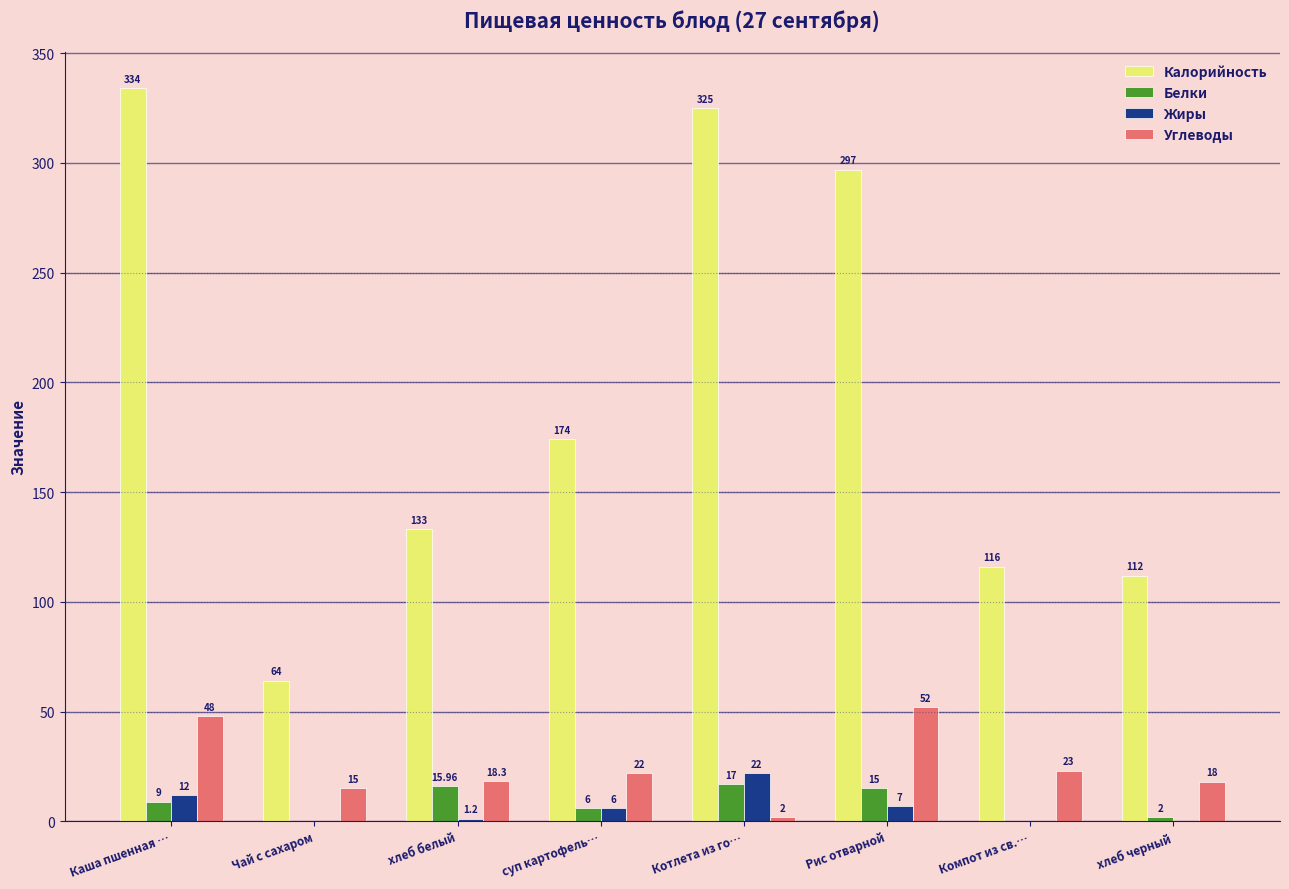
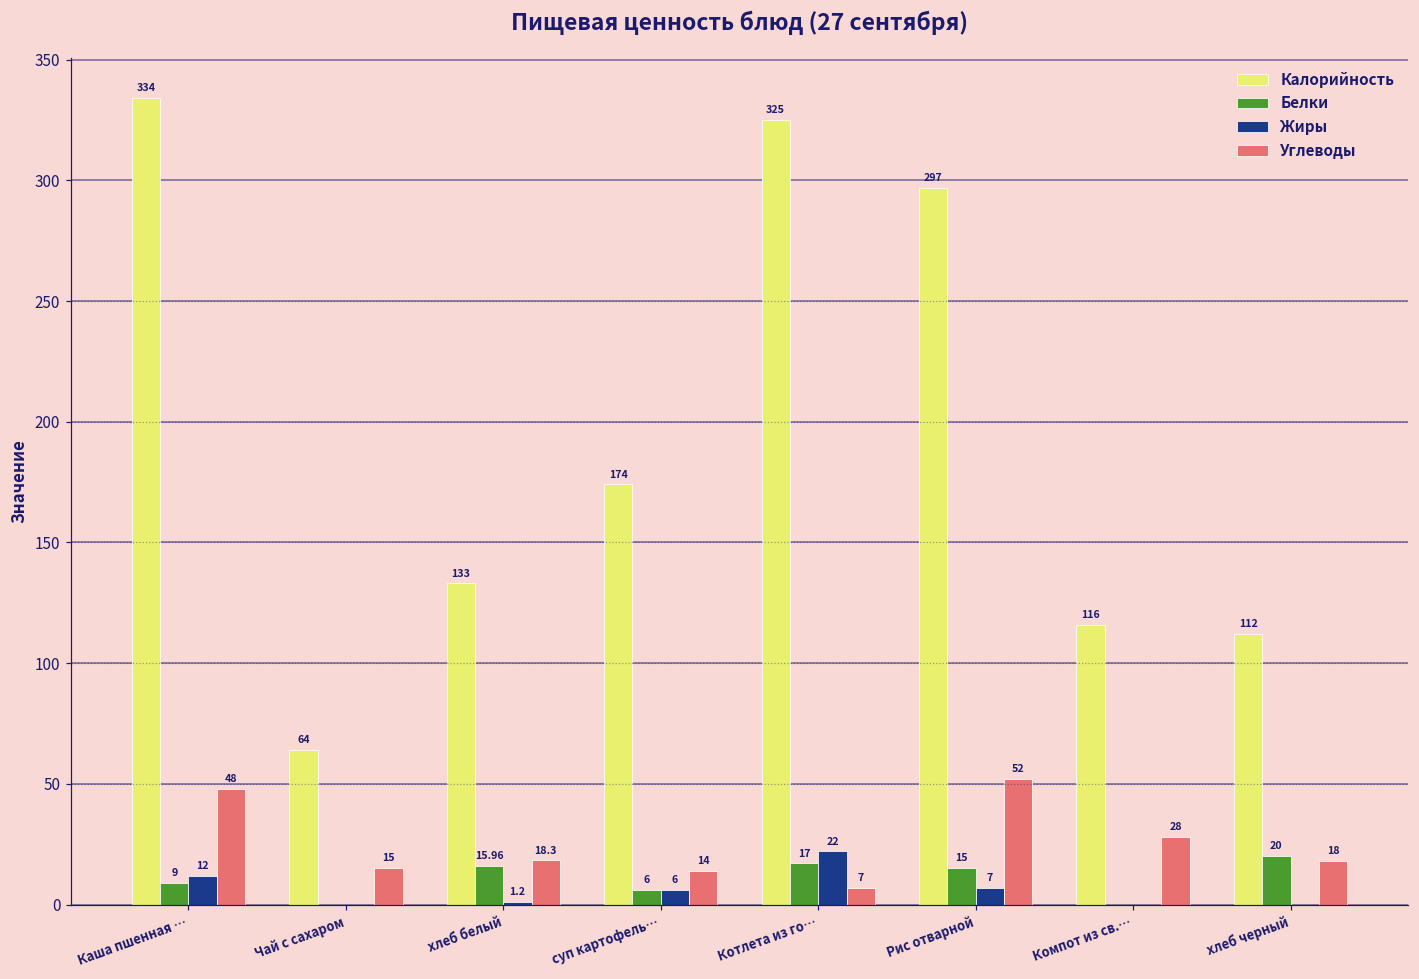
Углеводы, суп картофель…: 22 -> 14
Углеводы, Котлета из го…: 2 -> 7
Углеводы, Компот из св.…: 23 -> 28
Белки, хлеб черный: 2 -> 20
